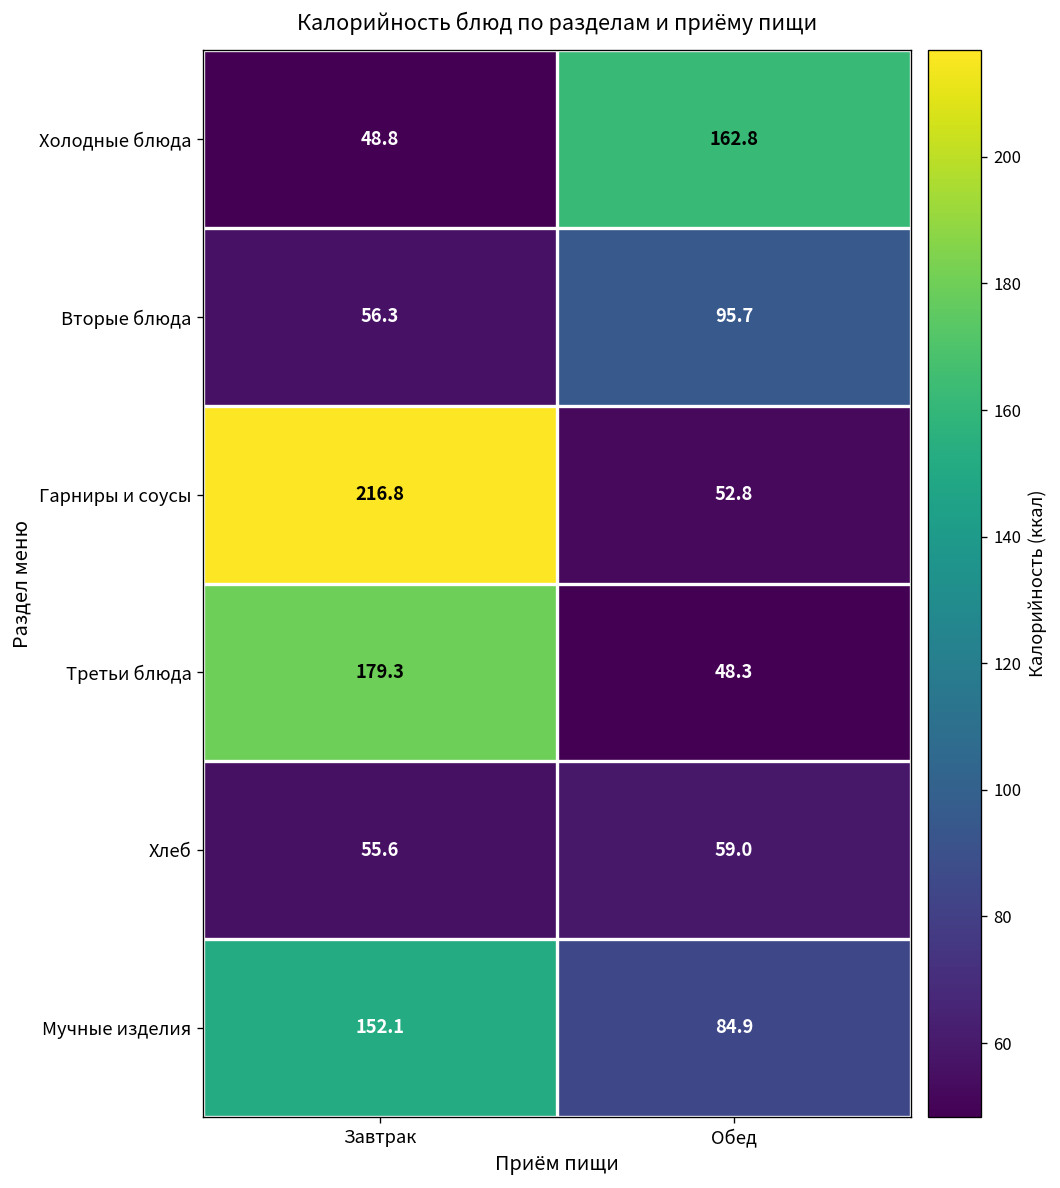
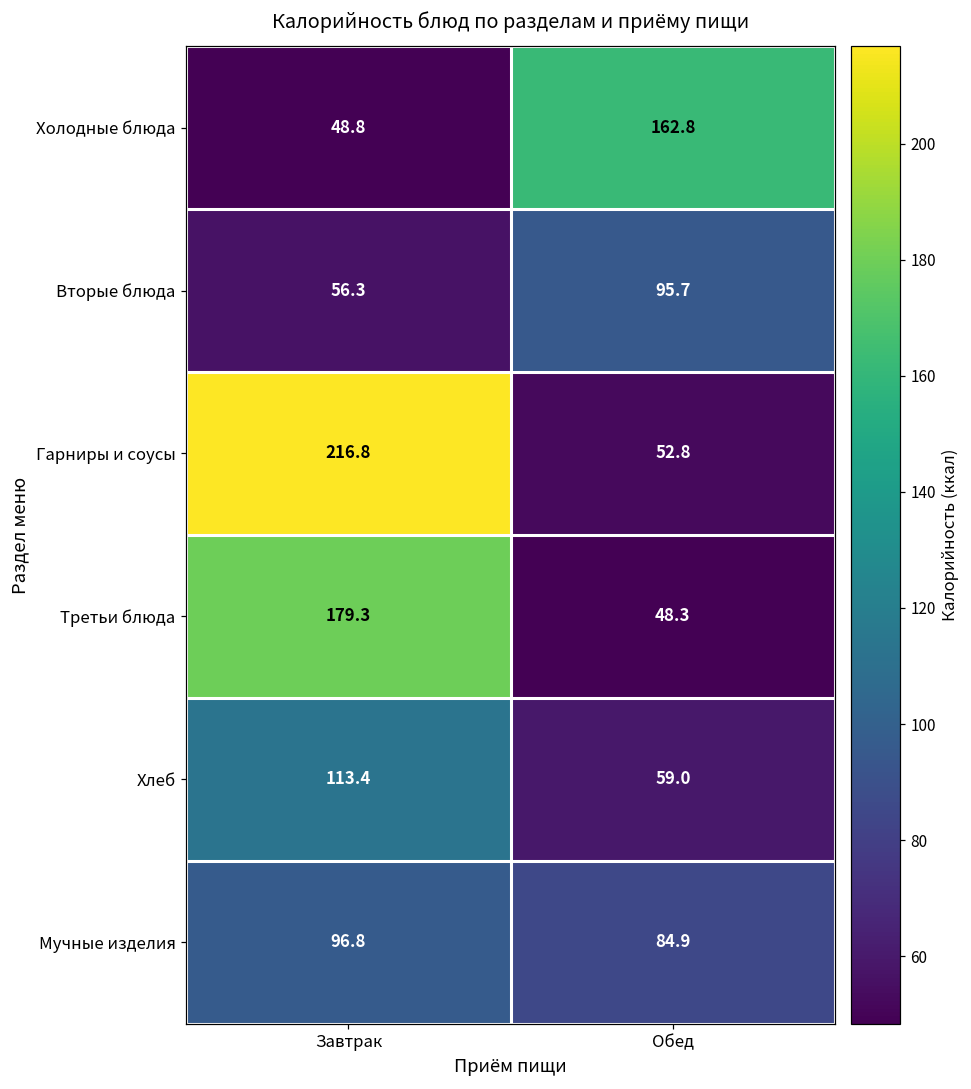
Хлеб, Завтрак: 55.6 -> 113.4
Мучные изделия, Завтрак: 152.1 -> 96.8
